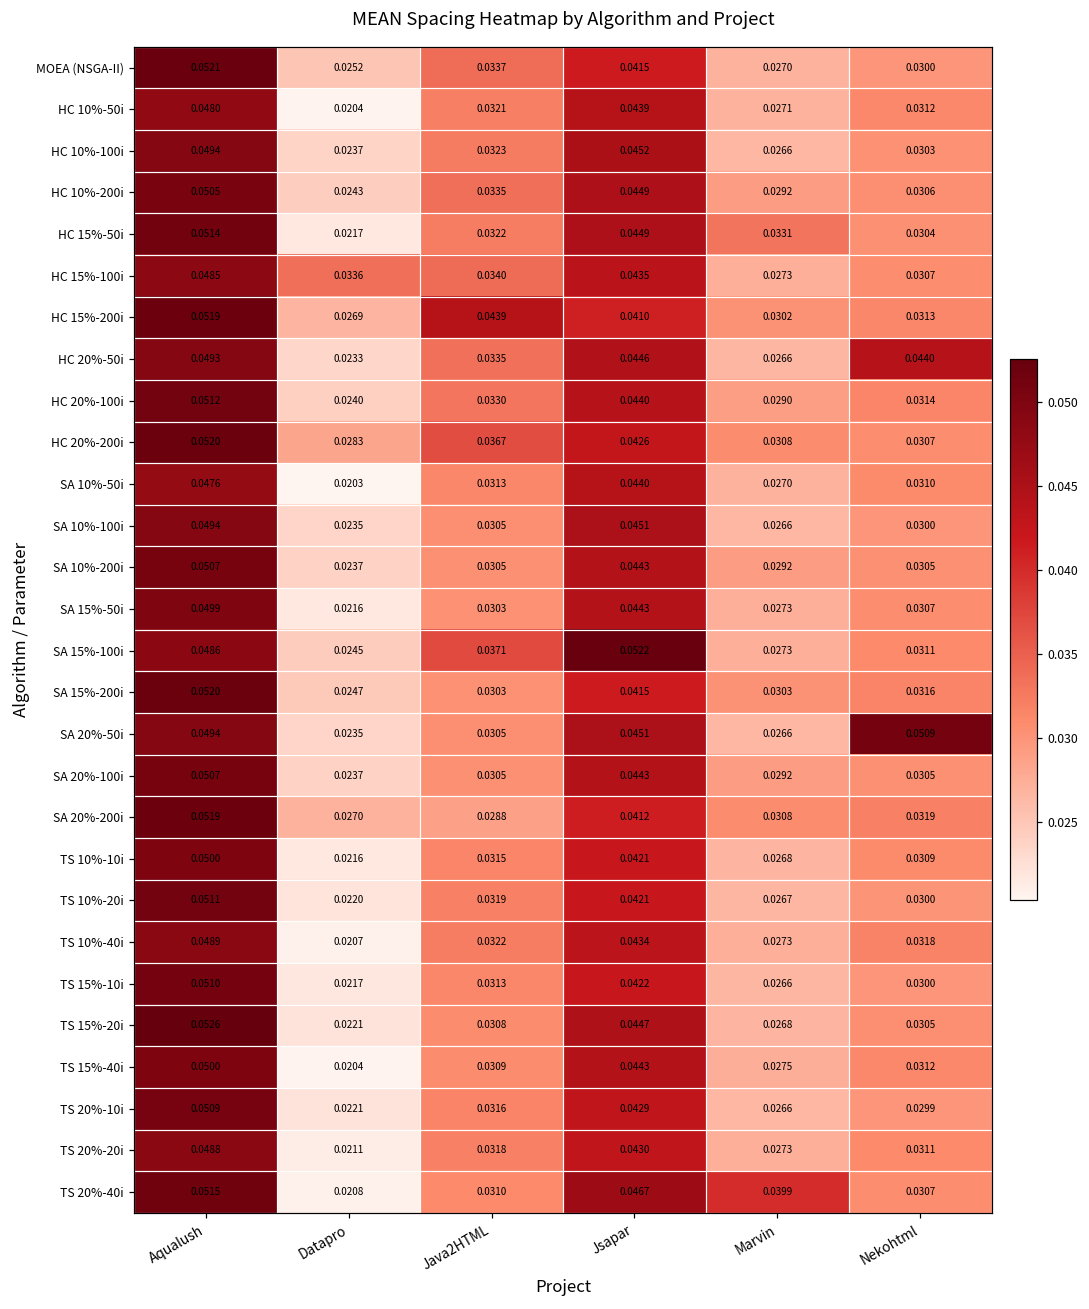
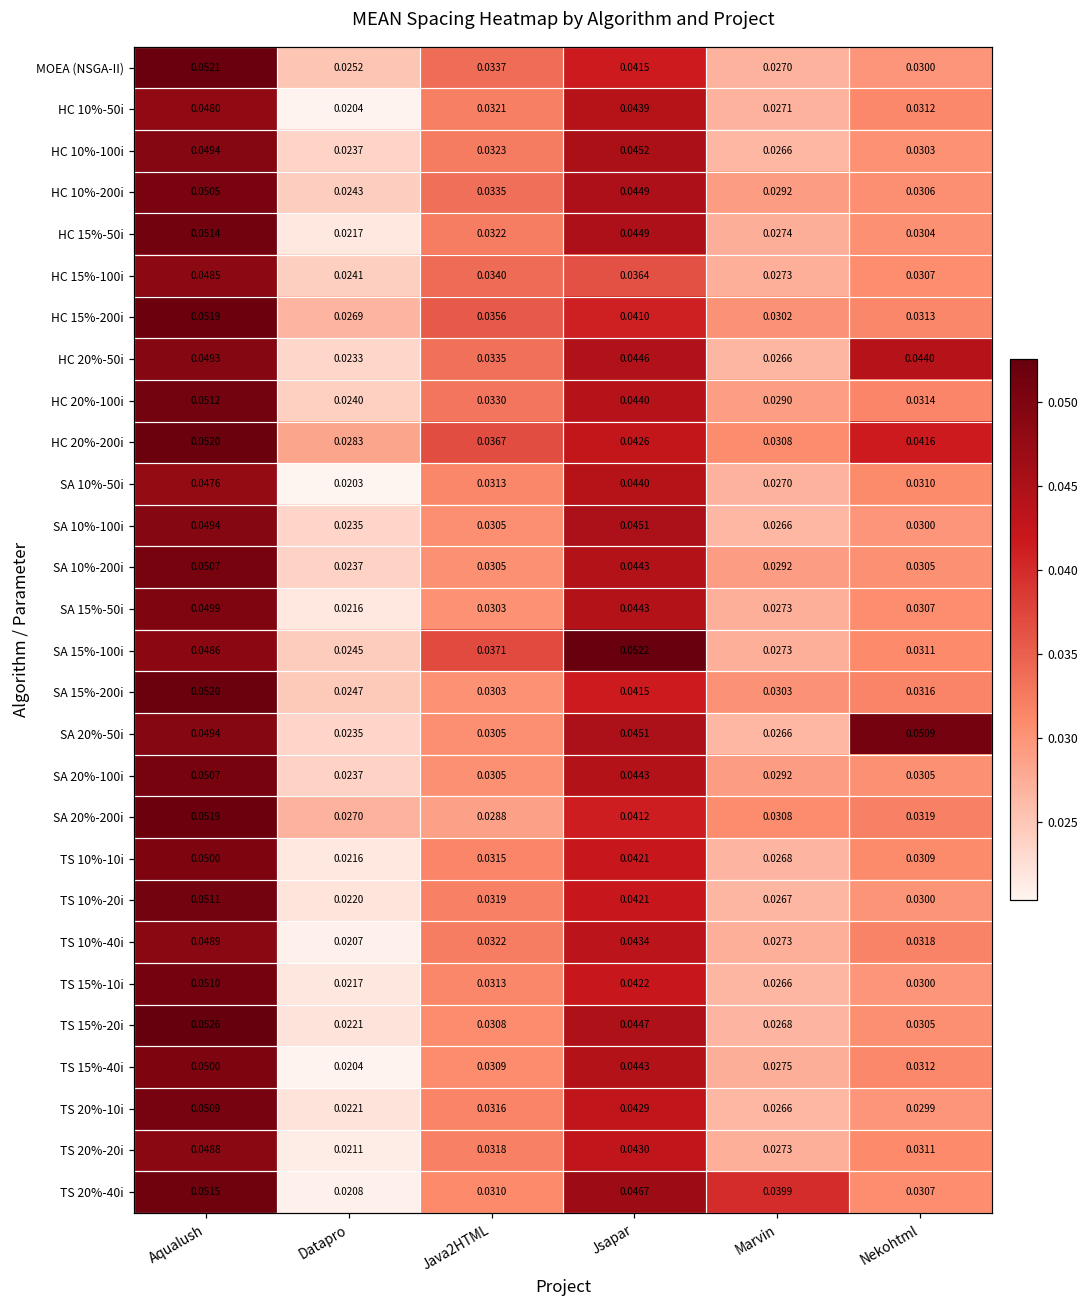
HC 15%-50i, Marvin: 0.0331 -> 0.0274
HC 15%-100i, Datapro: 0.0336 -> 0.0241
HC 15%-100i, Jsapar: 0.0435 -> 0.0364
HC 15%-200i, Java2HTML: 0.0439 -> 0.0356
HC 20%-200i, Nekohtml: 0.0307 -> 0.0416
